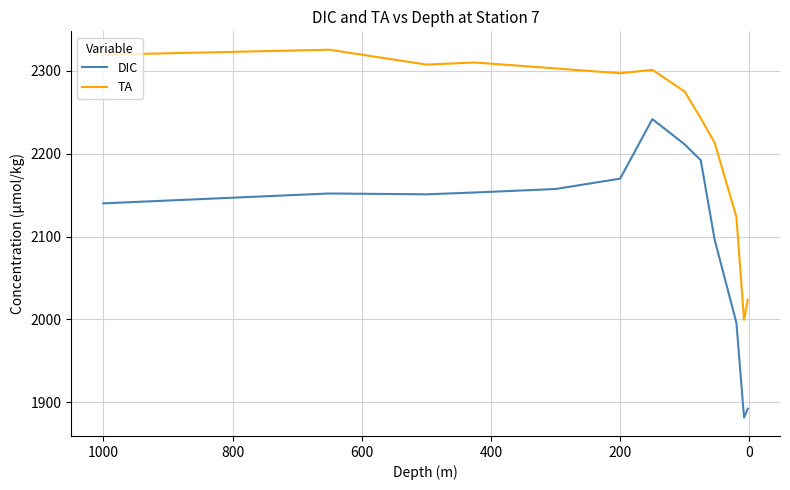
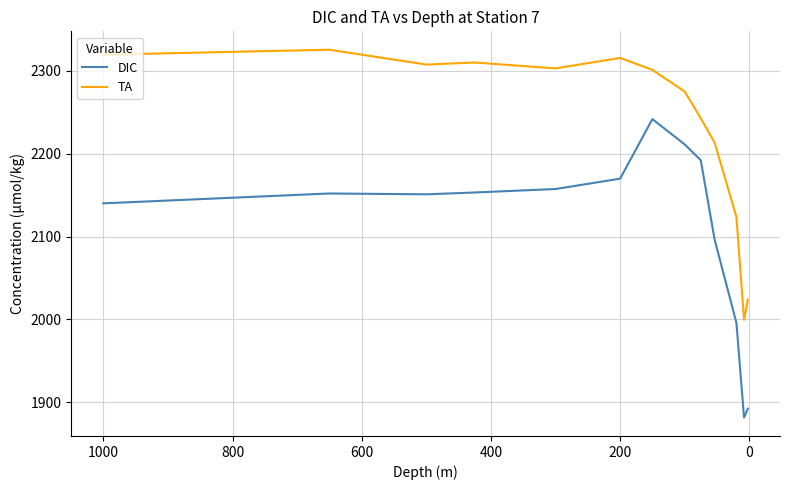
TA, 200: 2300 -> 2320
